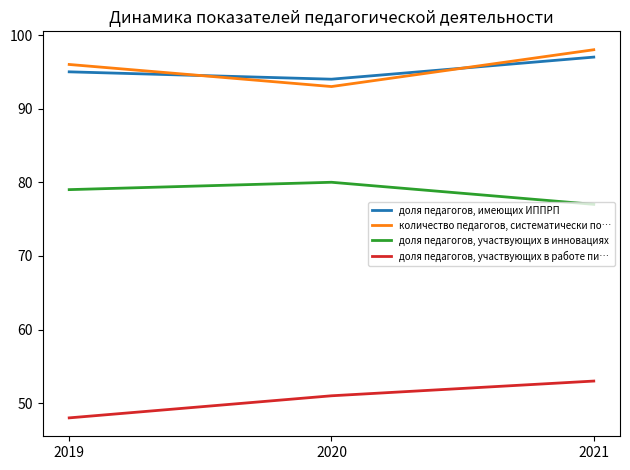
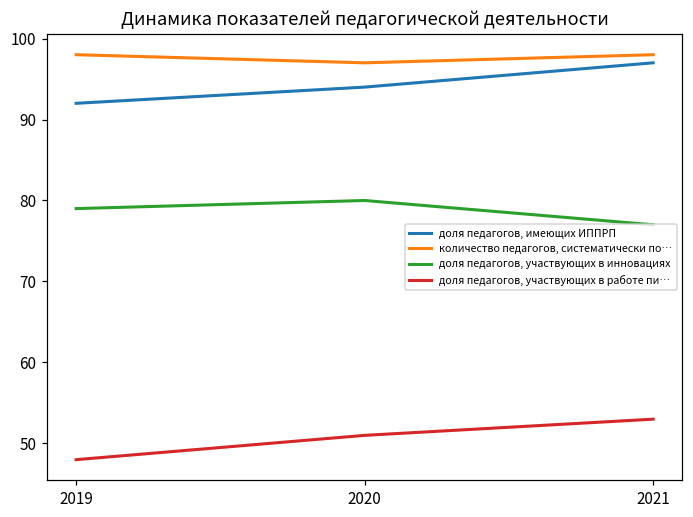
доля педагогов, имеющих ИППРП, 2019: 95 -> 92
количество педагогов, систематически по…, 2019: 96 -> 98
количество педагогов, систематически по…, 2020: 93 -> 97
